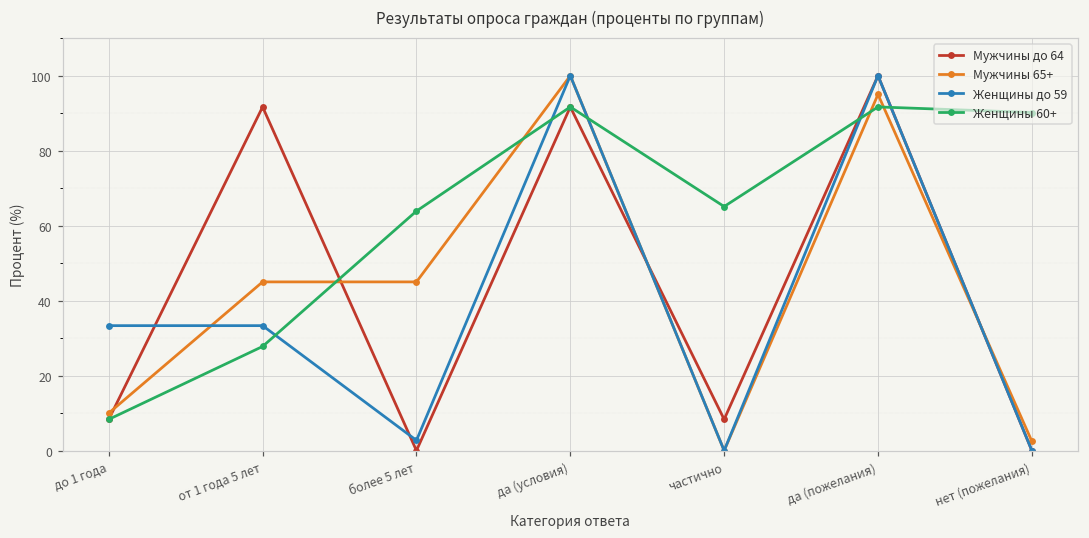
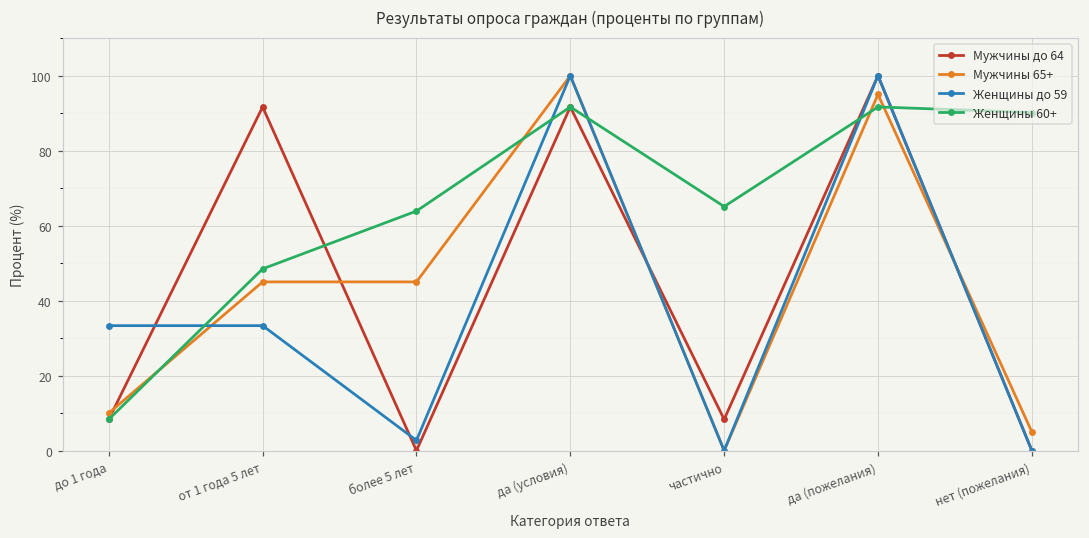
Женщины 60+, от 1 года 5 лет: 28 -> 48
Мужчины 65+, нет (пожелания): 3 -> 5
